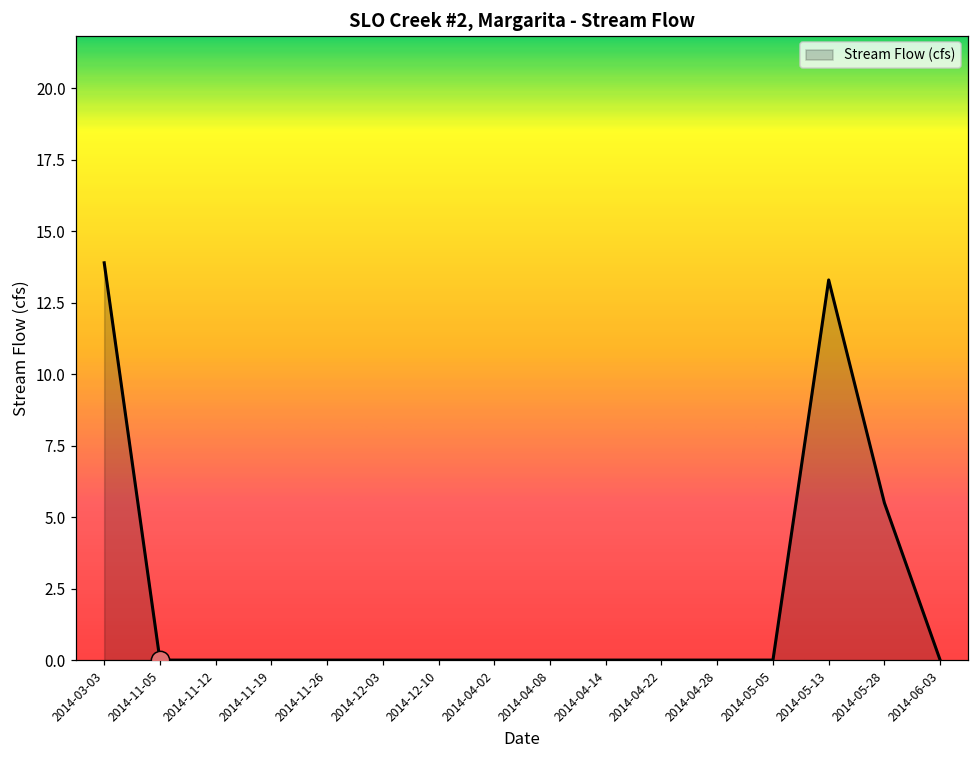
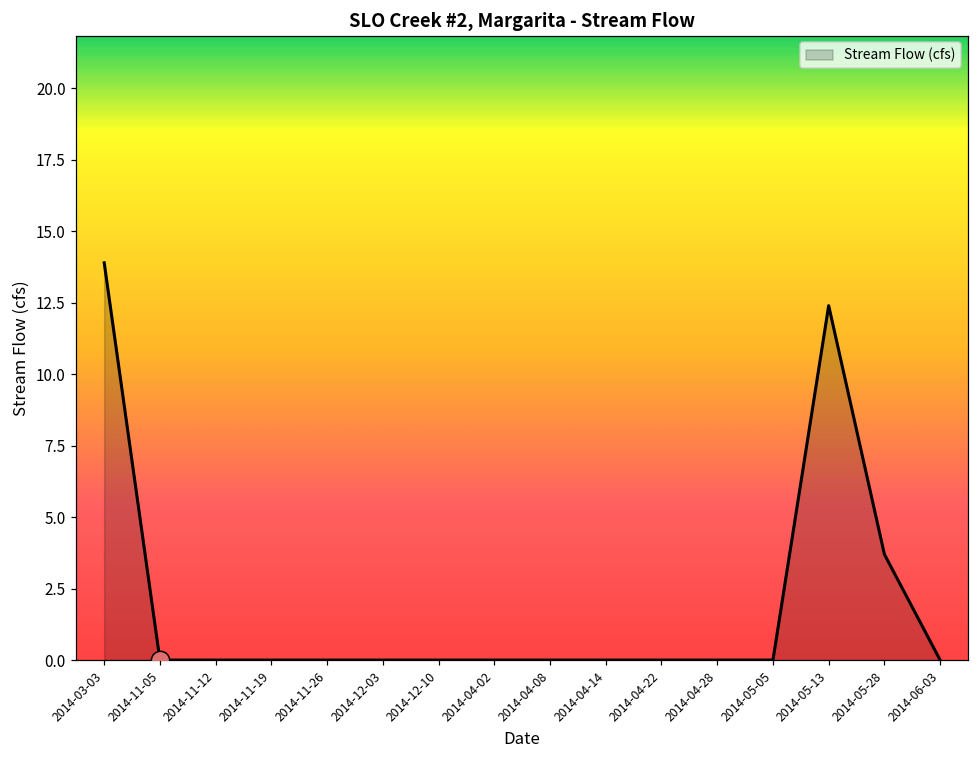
Stream Flow (cfs), 2014-05-13: 13.3 -> 12.4
Stream Flow (cfs), 2014-05-28: 5.5 -> 3.7
